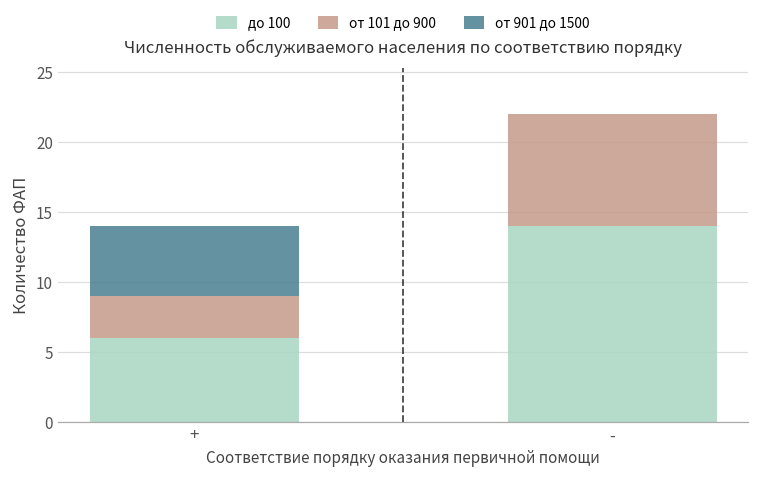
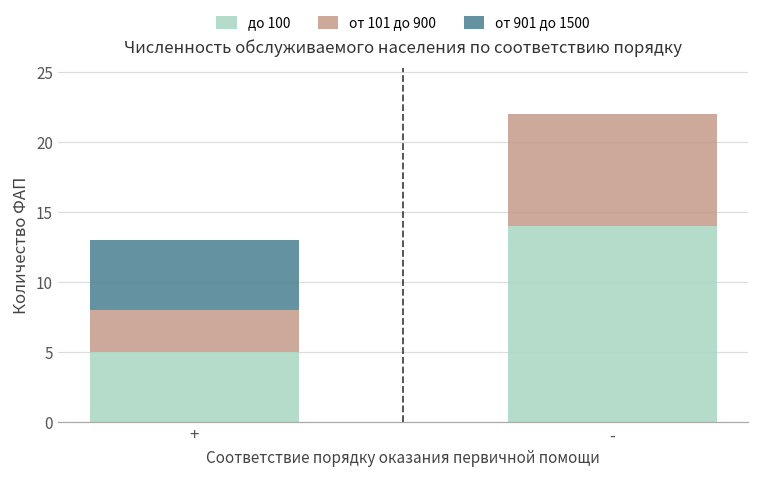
до 100, +: 6 -> 5
